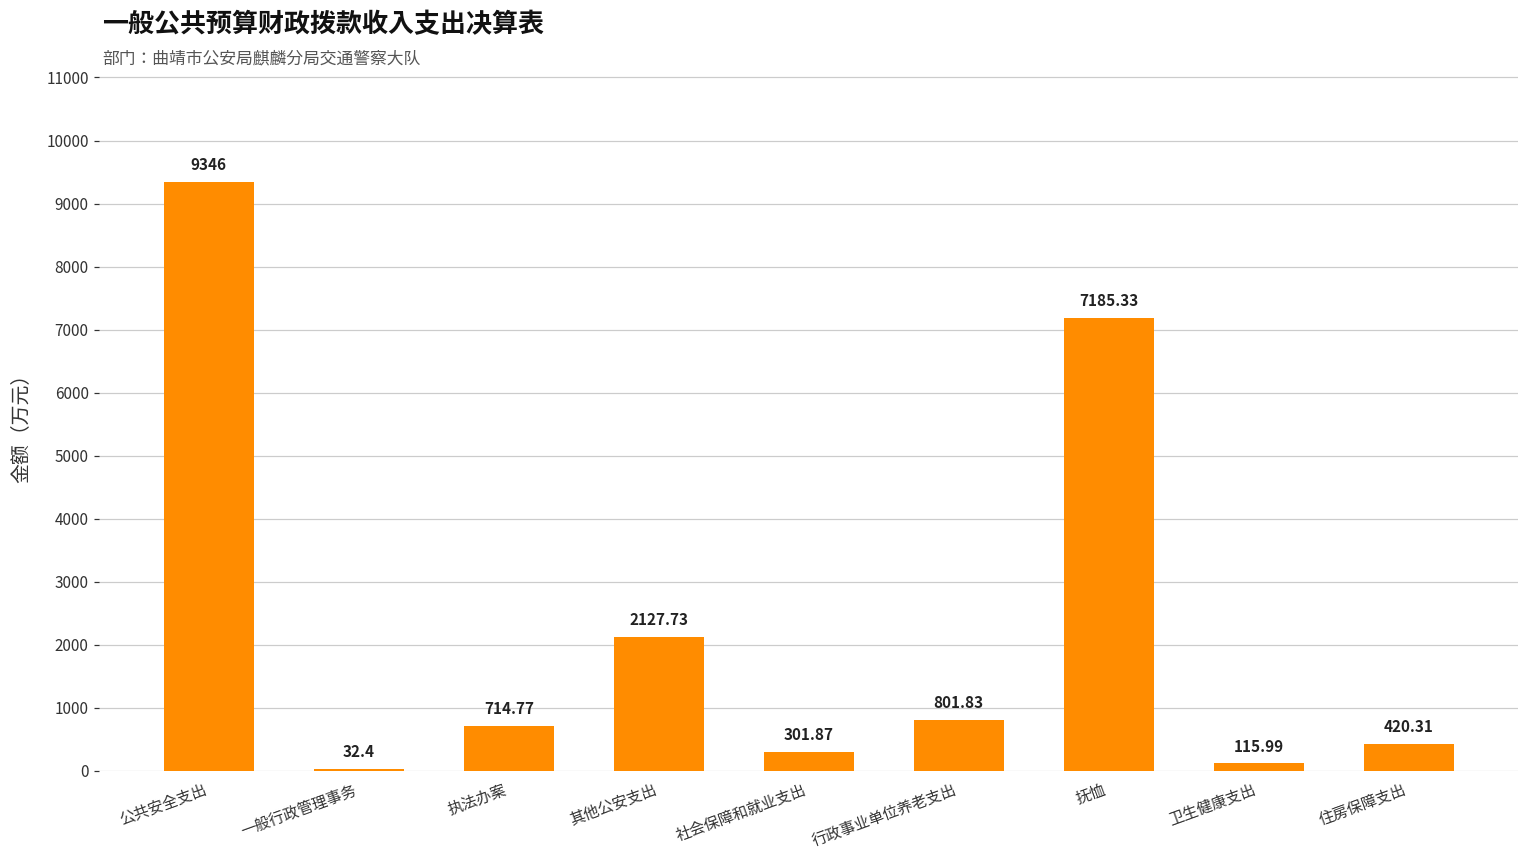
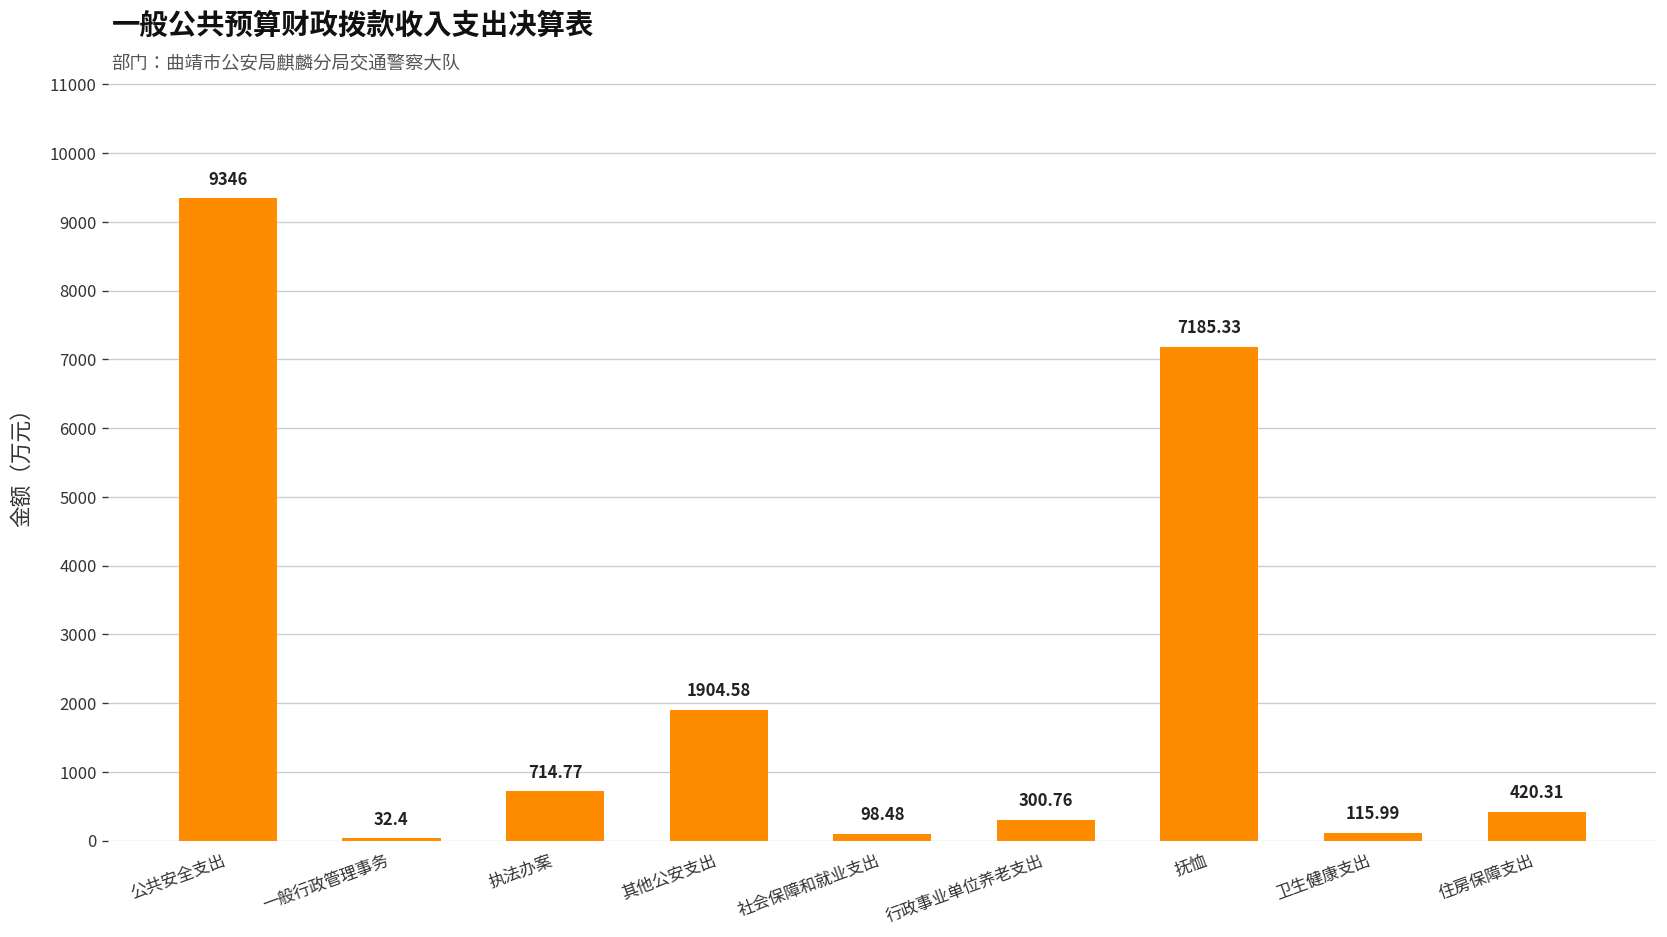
其他公安支出: 2127.73 -> 1904.58
社会保障和就业支出: 301.87 -> 98.48
行政事业单位养老支出: 801.83 -> 300.76
